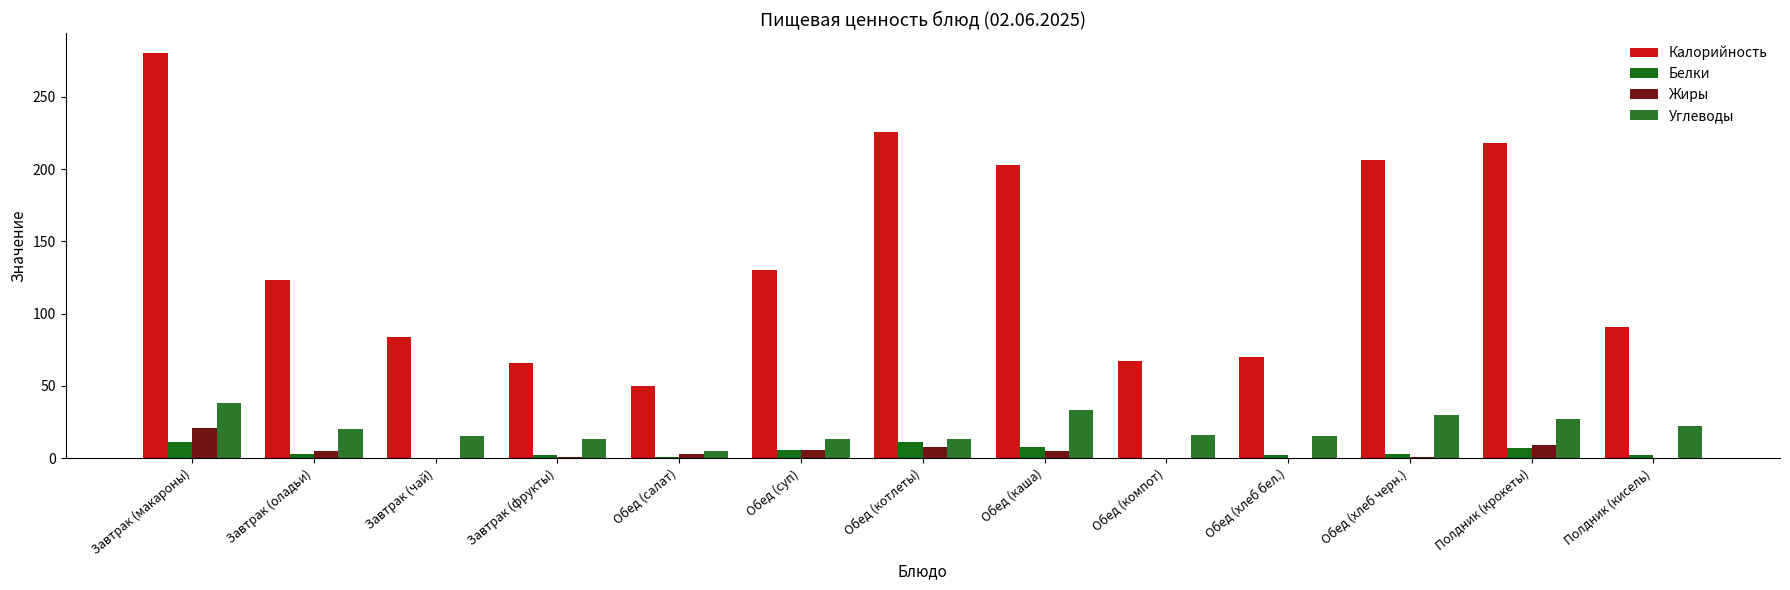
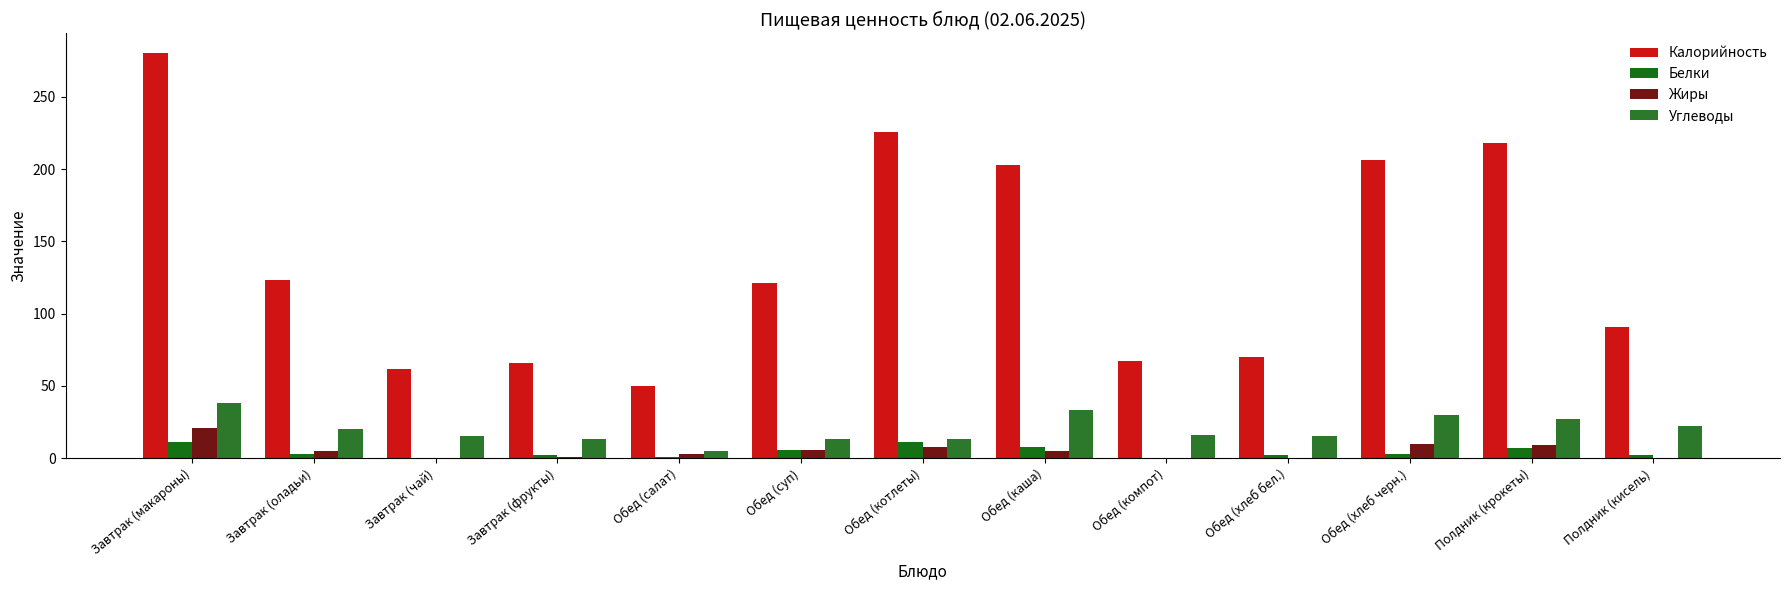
Калорийность, Завтрак (чай): 84 -> 62
Калорийность, Обед (суп): 130 -> 121
Жиры, Обед (хлеб черн.): 1 -> 10
